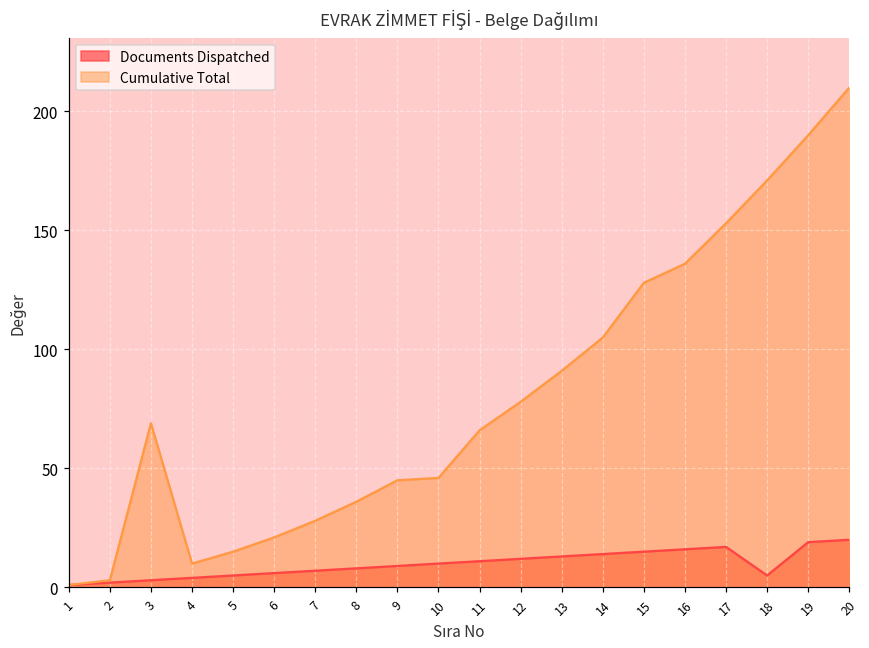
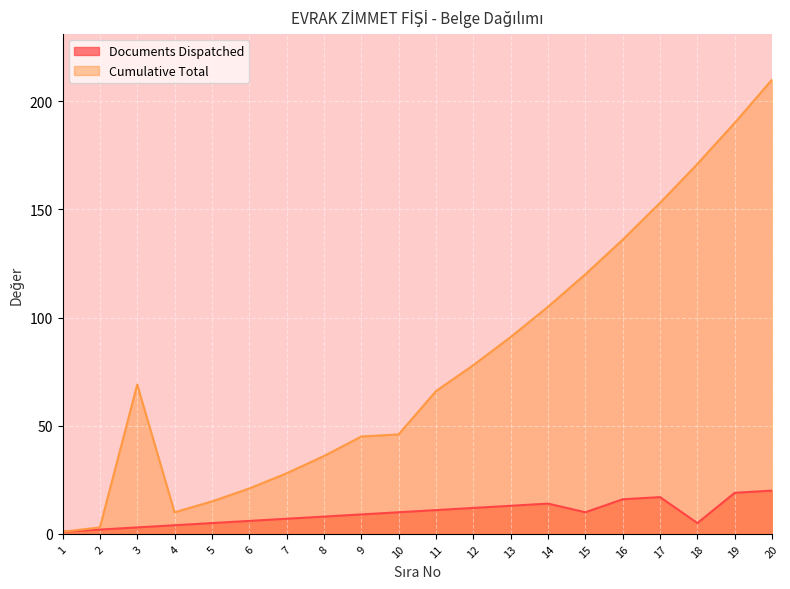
Documents Dispatched, 15: 15 -> 10
Cumulative Total, 15: 128 -> 120
